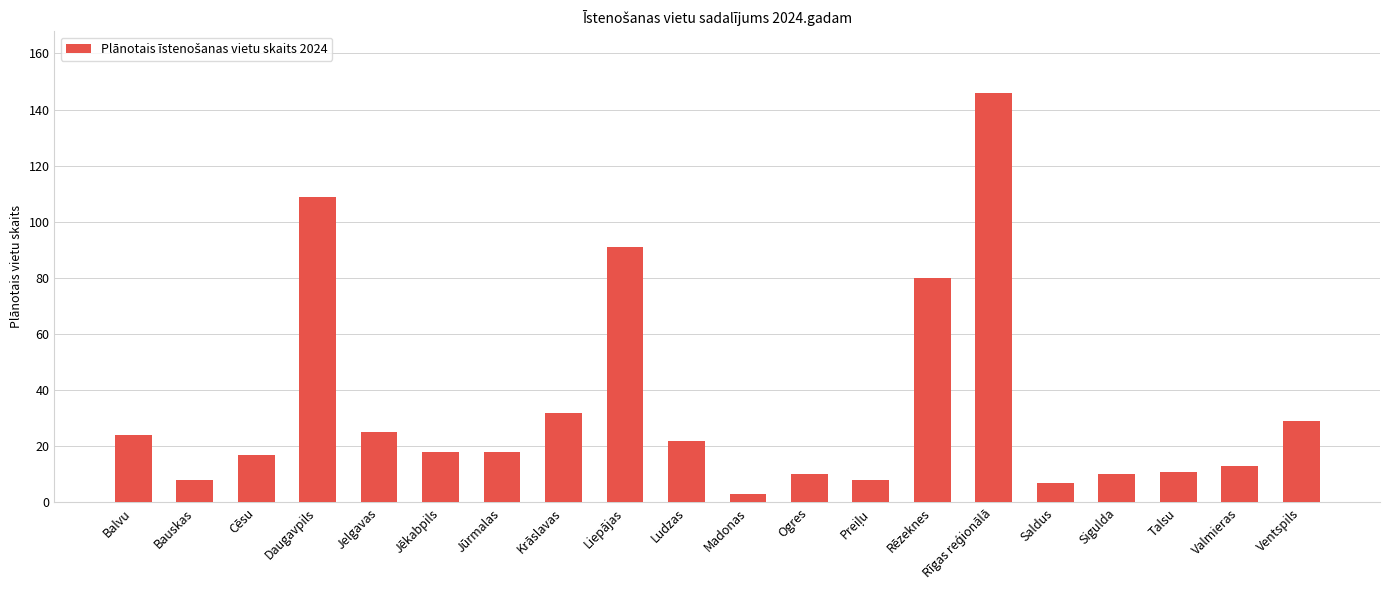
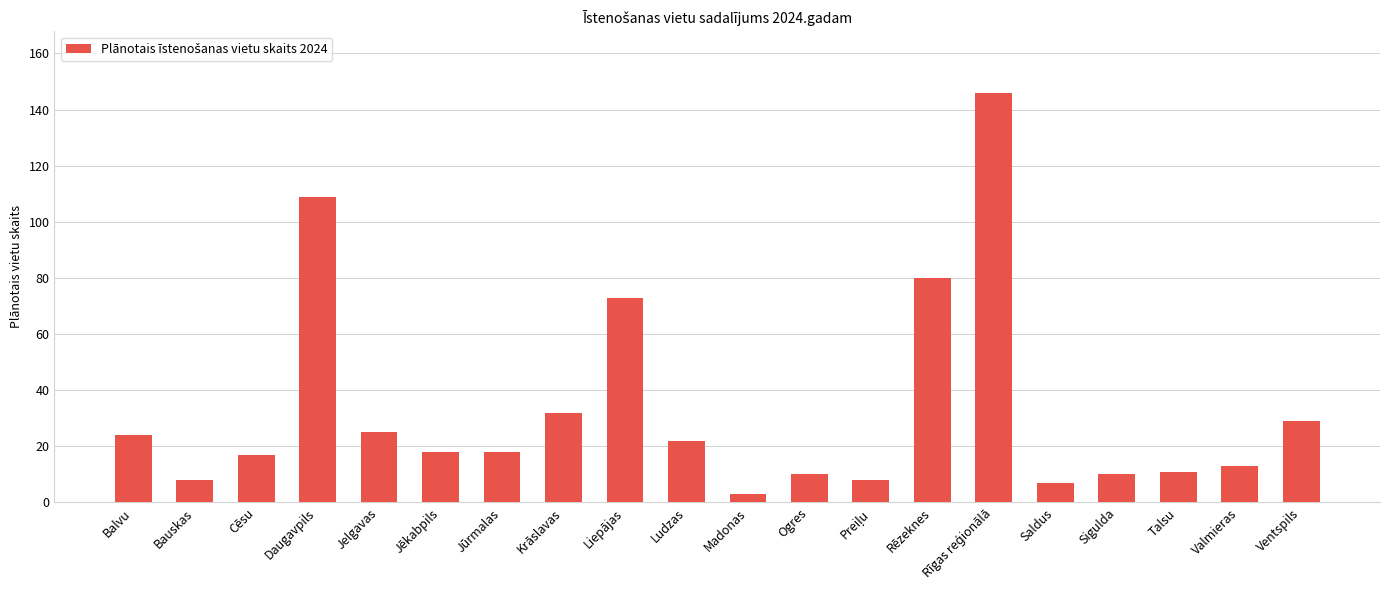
Liepājas: 91 -> 73
